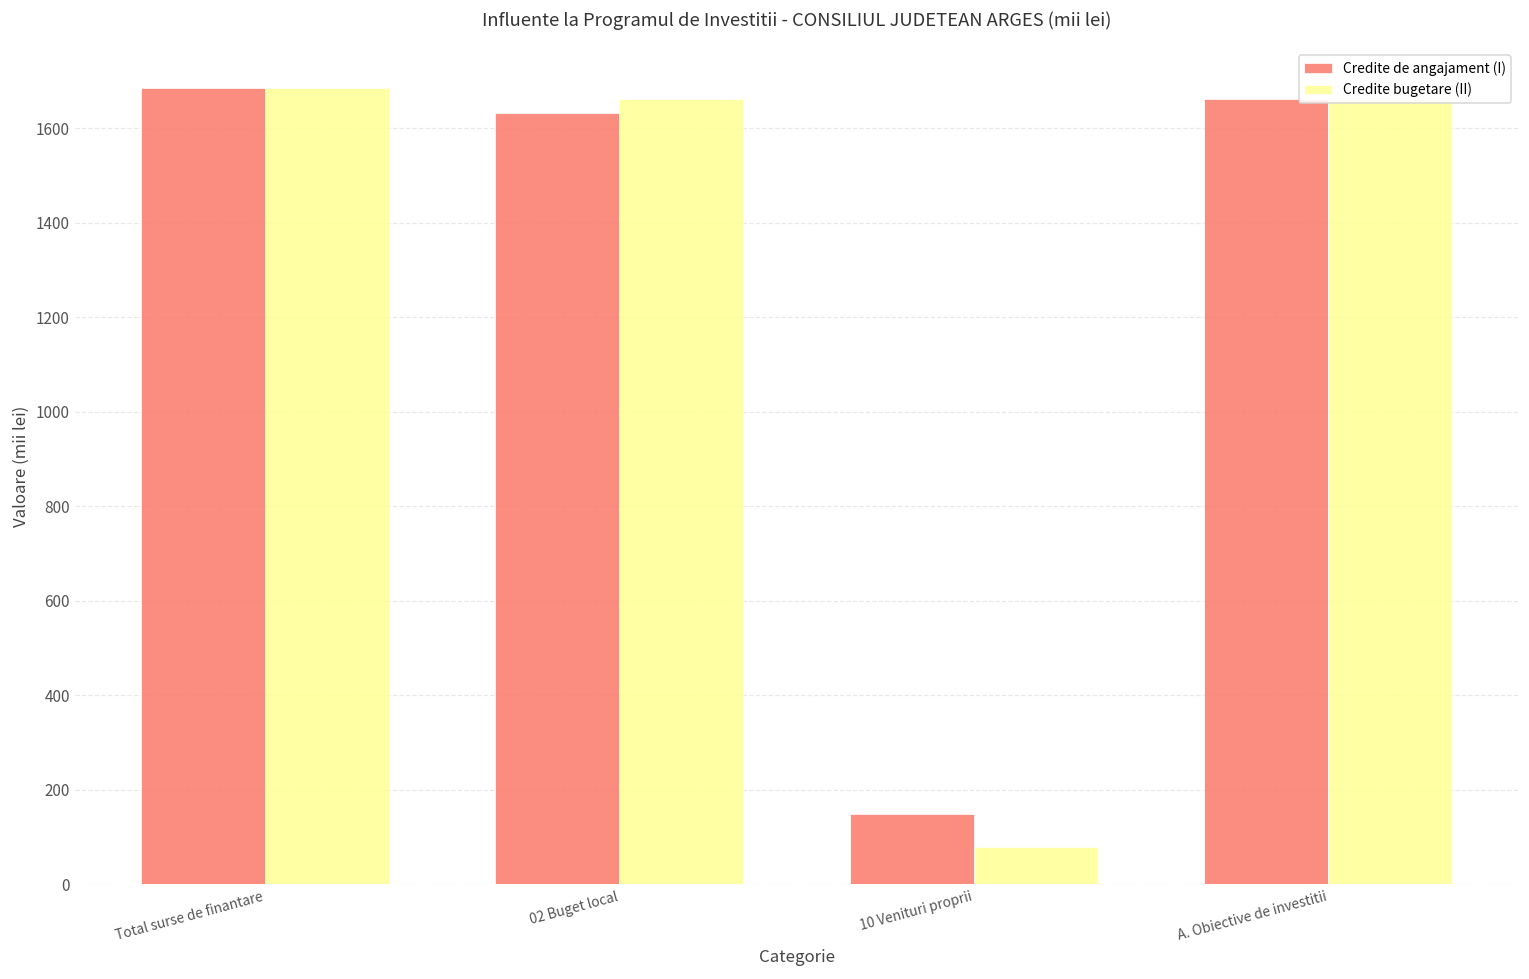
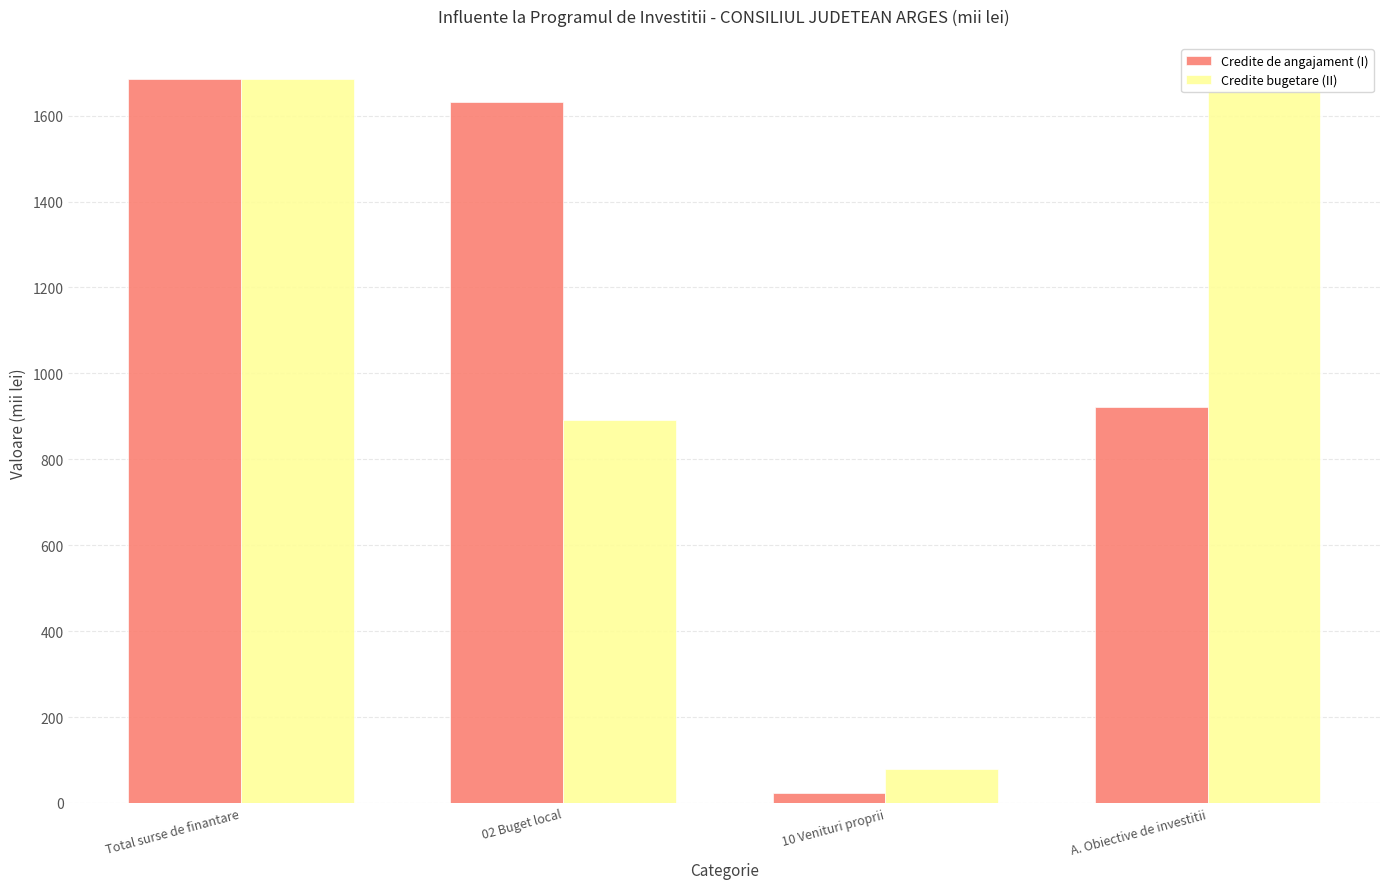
Credite bugetare (II), 02 Buget local: 1660 -> 890
Credite de angajament (I), 10 Venituri proprii: 150 -> 20
Credite de angajament (I), A. Obiective de investitii: 1660 -> 920
